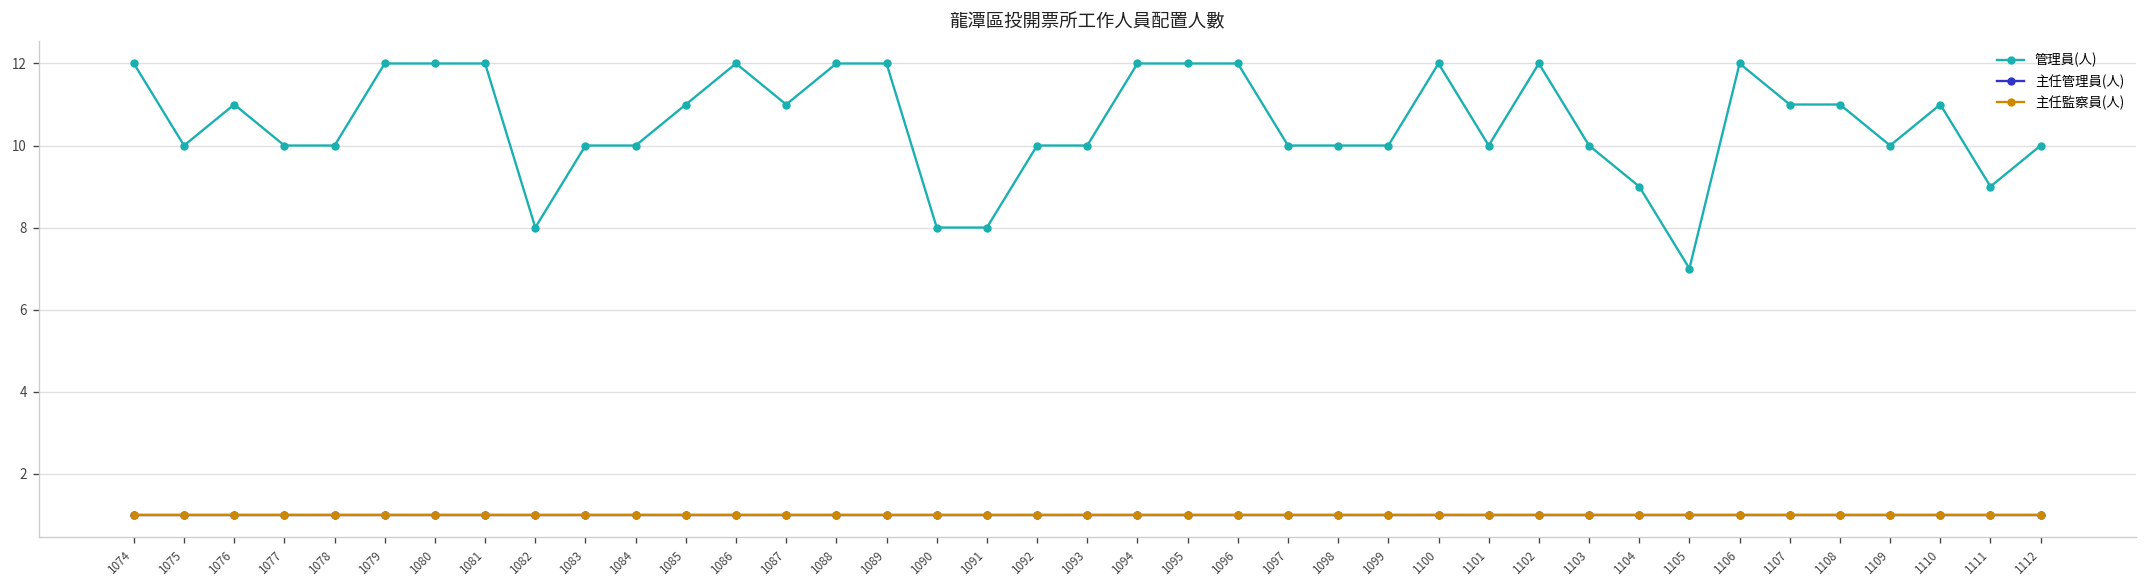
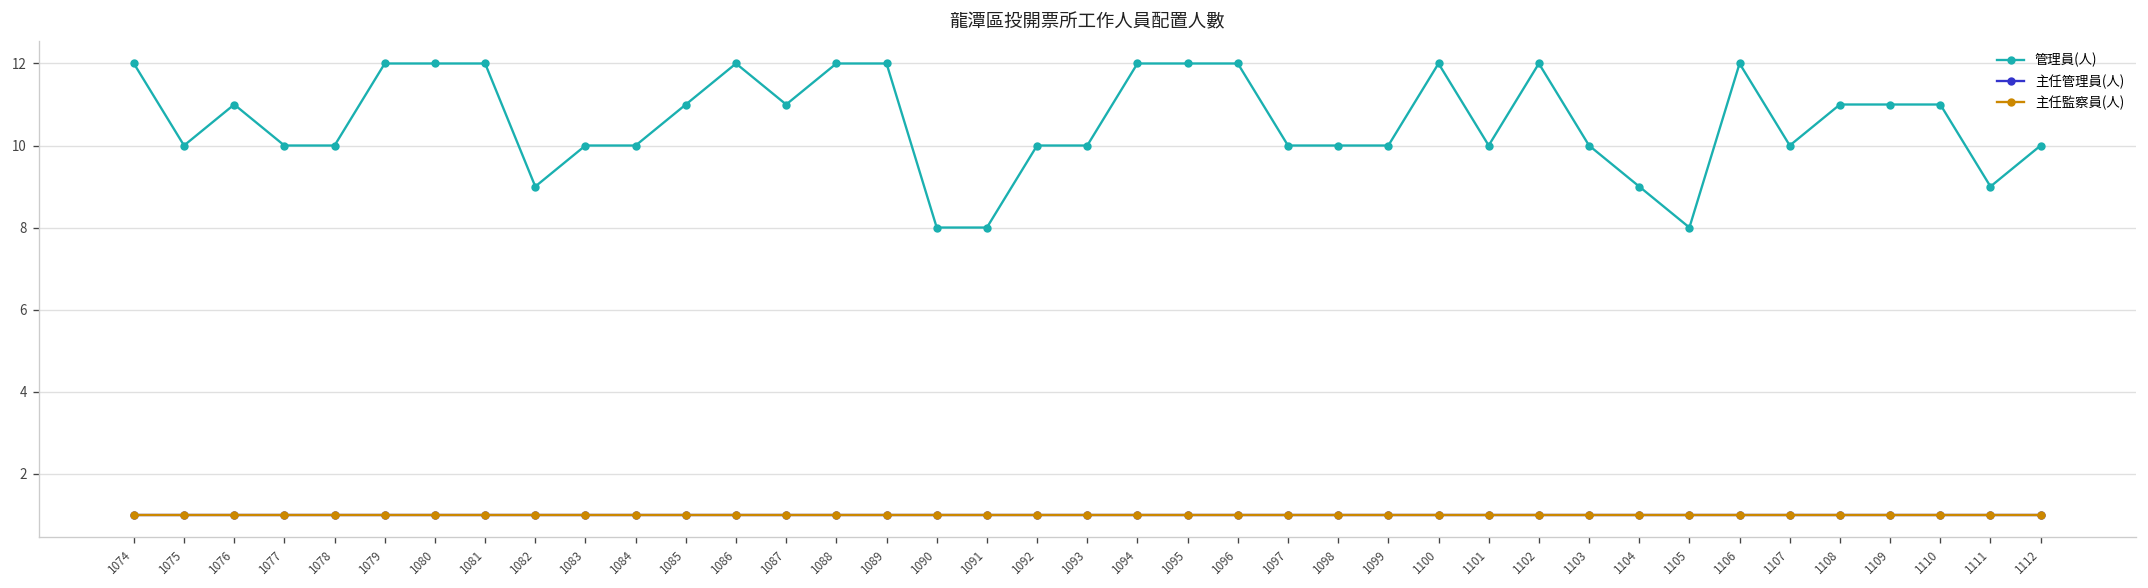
管理員(人), 1082: 8 -> 9
管理員(人), 1105: 7 -> 8
管理員(人), 1107: 11 -> 10
管理員(人), 1109: 10 -> 11
